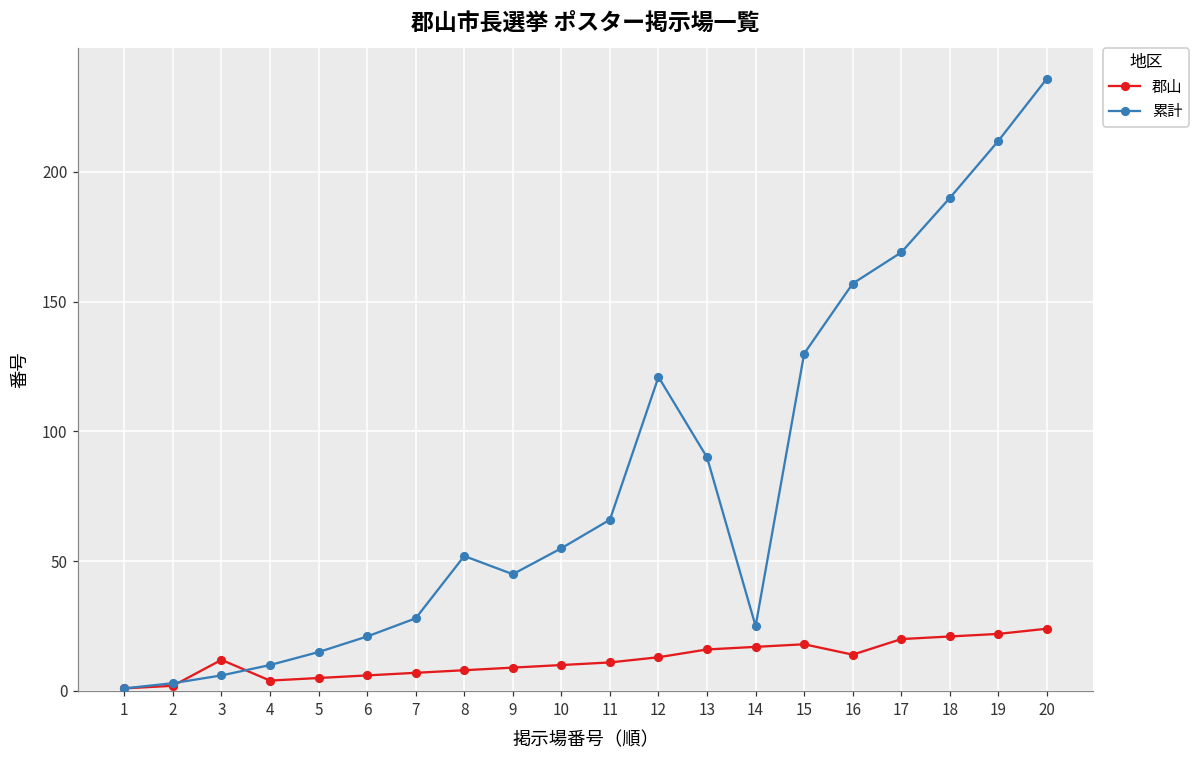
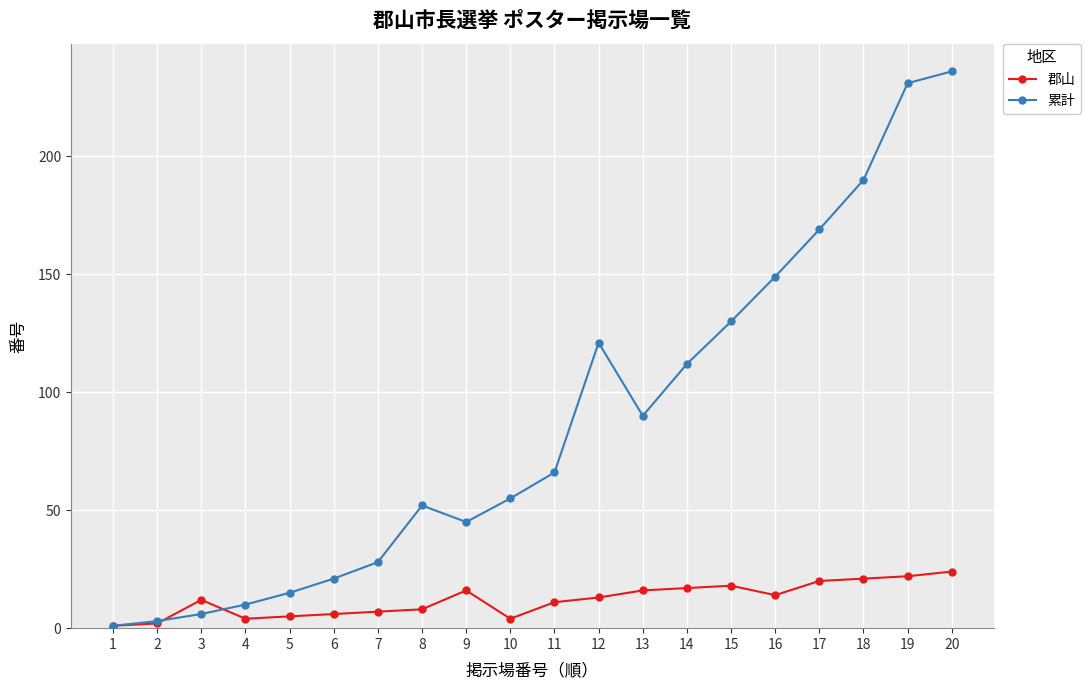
郡山, 9: 9 -> 16
郡山, 10: 10 -> 4
累計, 14: 25 -> 112
累計, 16: 157 -> 149
累計, 19: 212 -> 231
